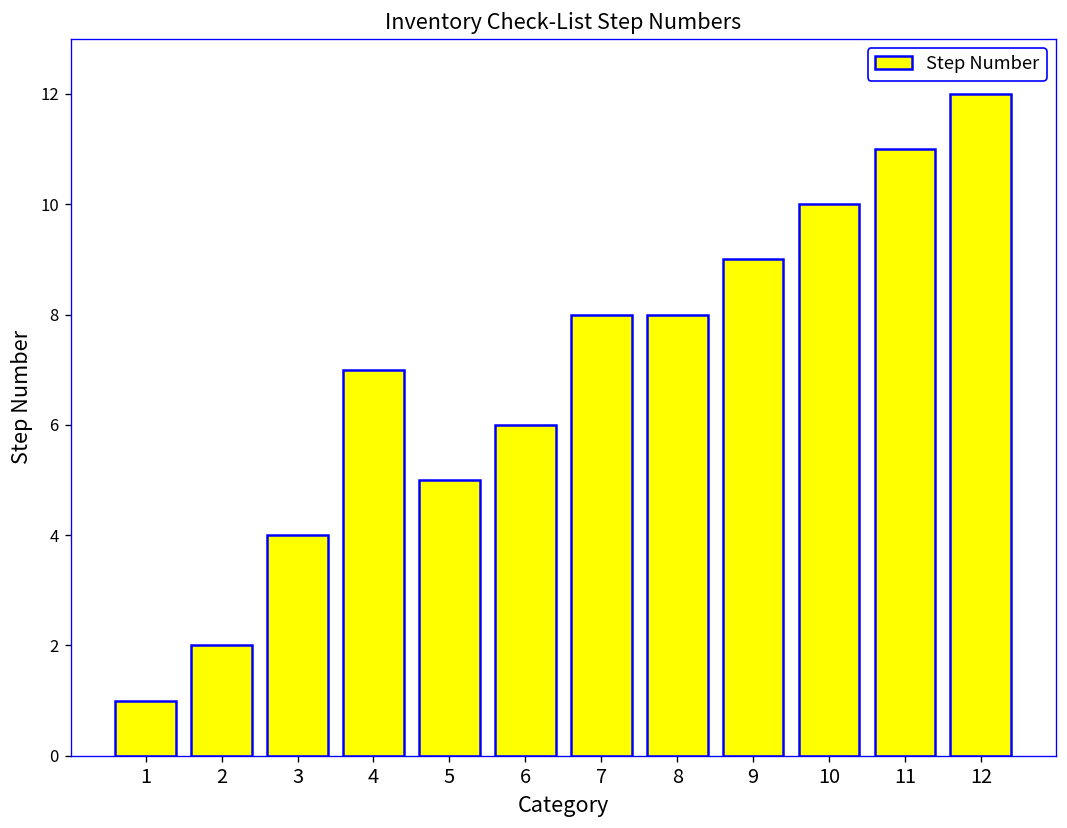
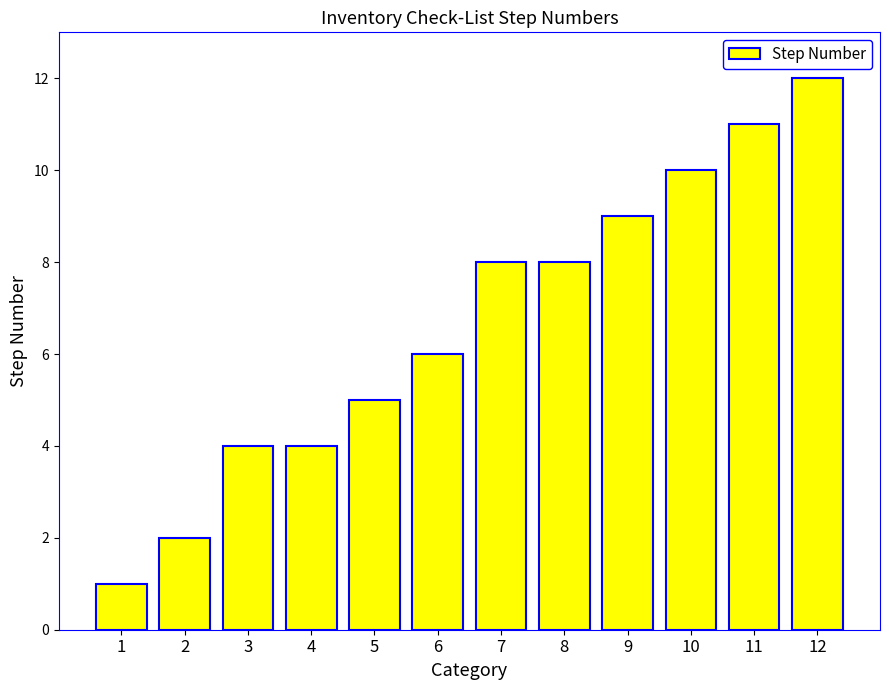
4: 7 -> 4
